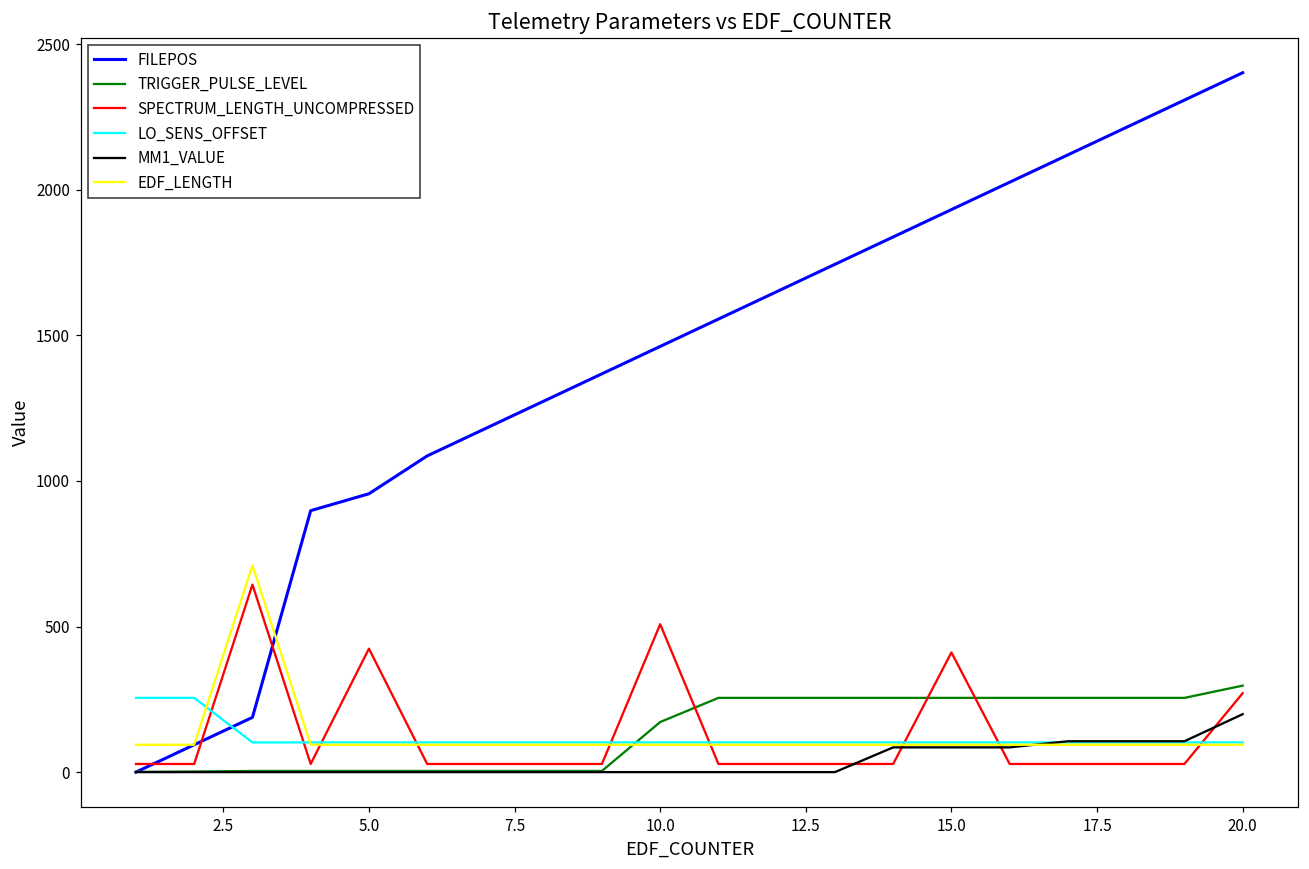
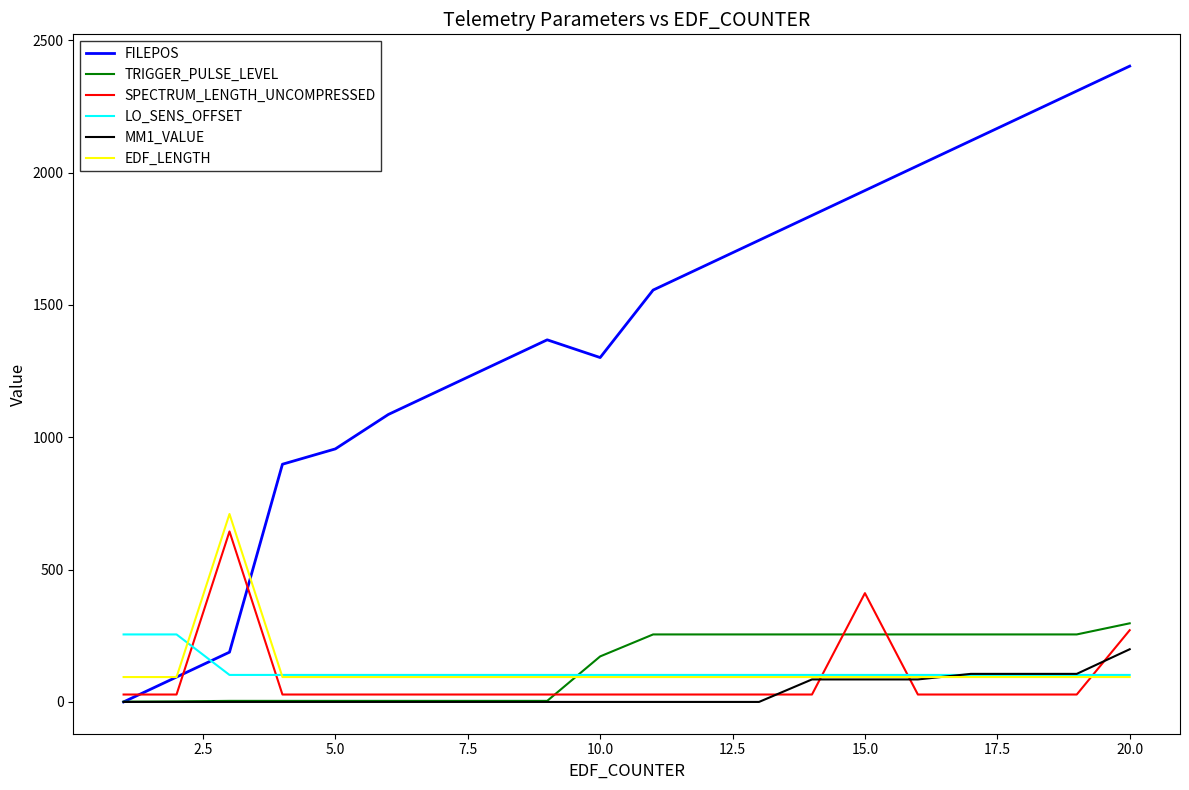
SPECTRUM_LENGTH_UNCOMPRESSED, 5.0: 420 -> 30
FILEPOS, 10.0: 1460 -> 1300
SPECTRUM_LENGTH_UNCOMPRESSED, 10.0: 510 -> 30
